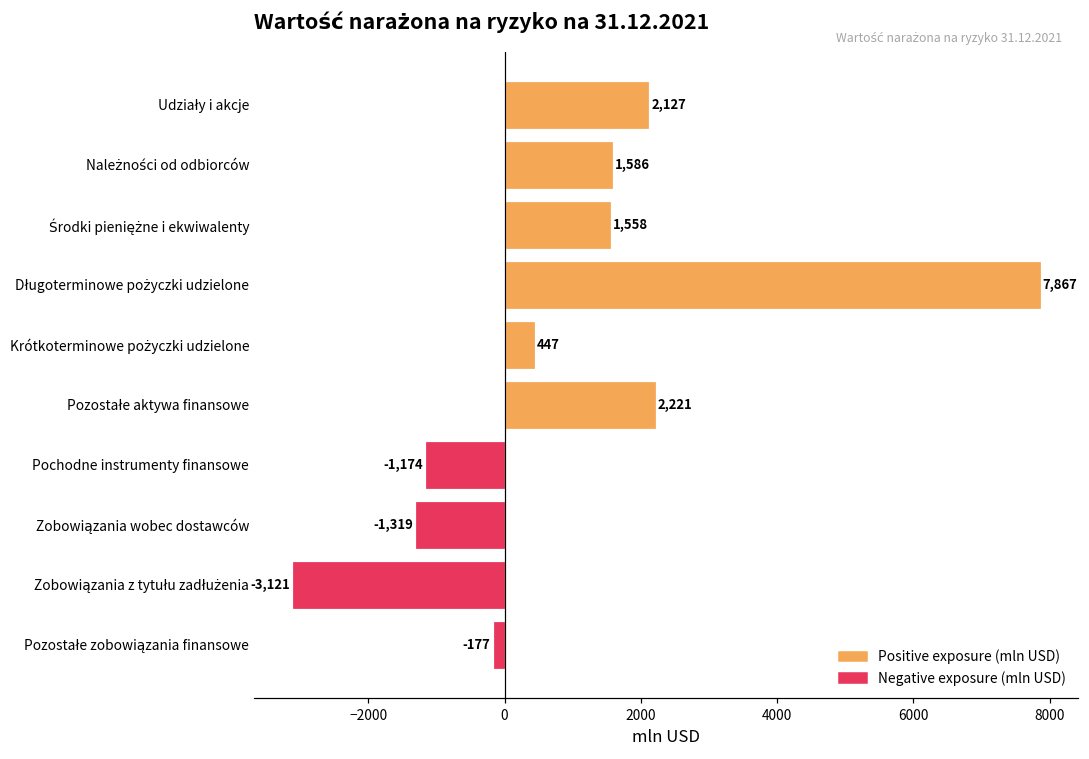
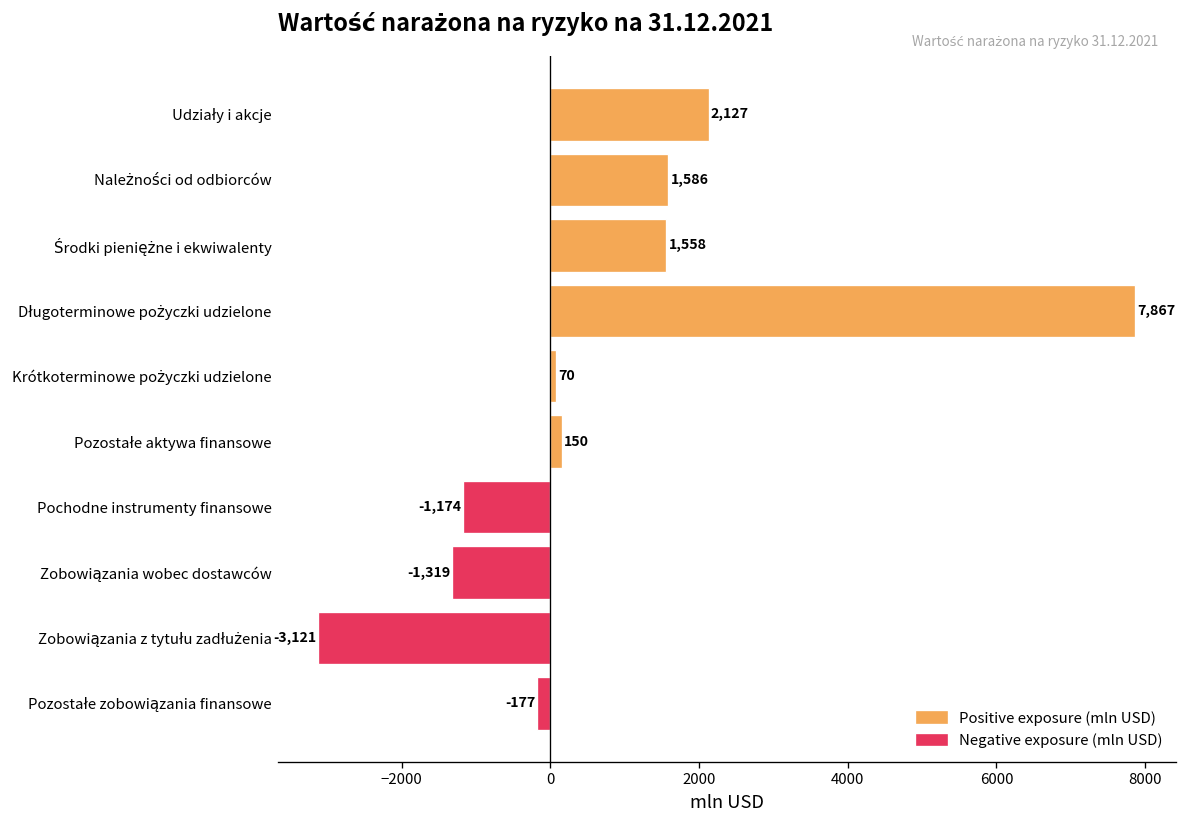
Krótkoterminowe pożyczki udzielone: 447 -> 70
Pozostałe aktywa finansowe: 2,221 -> 150
